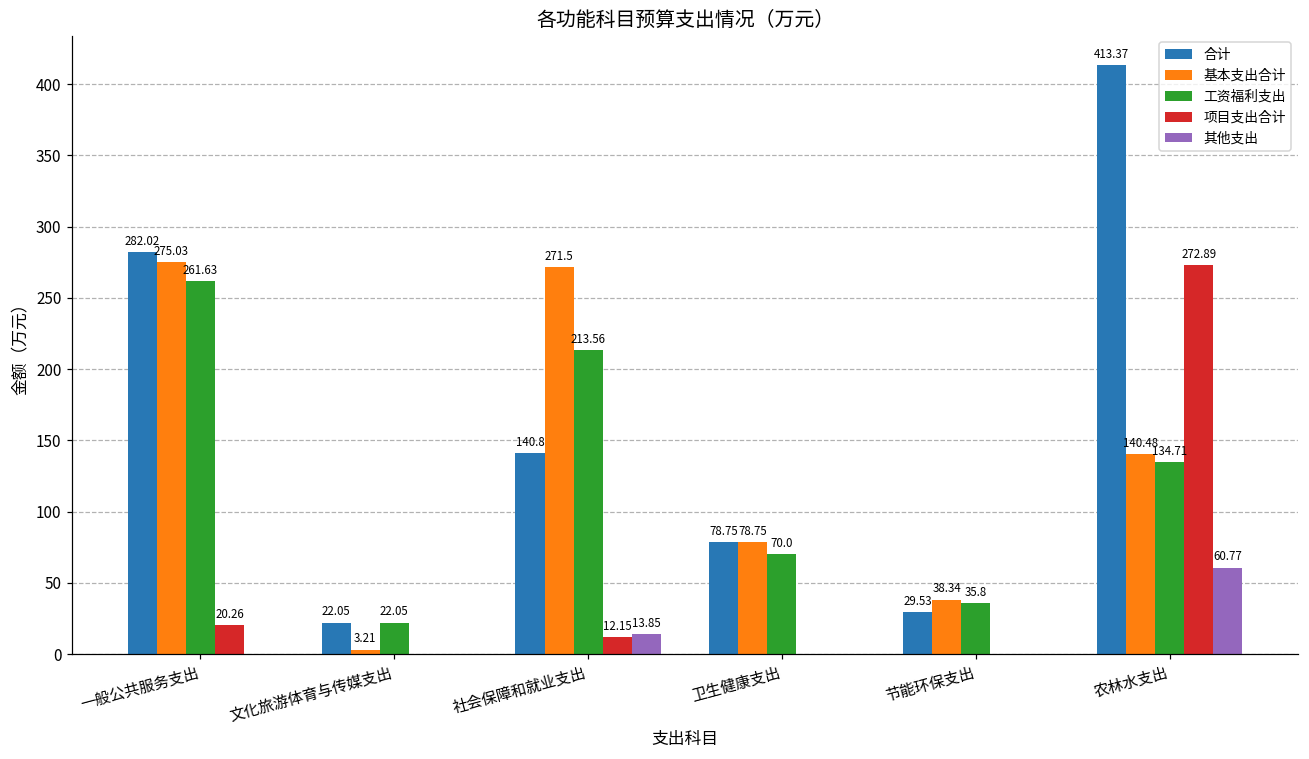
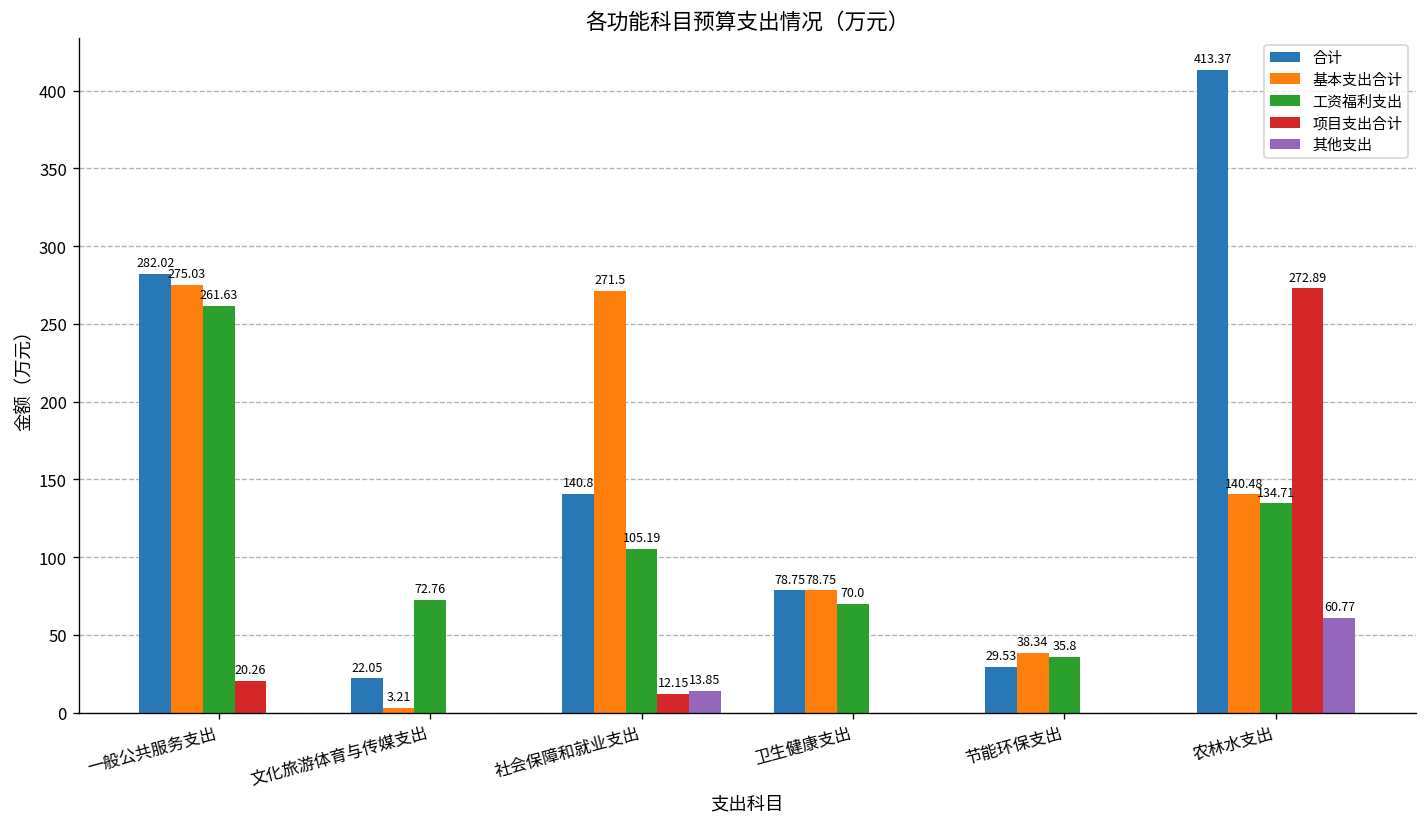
工资福利支出, 文化旅游体育与传媒支出: 22.05 -> 72.76
工资福利支出, 社会保障和就业支出: 213.56 -> 105.19
